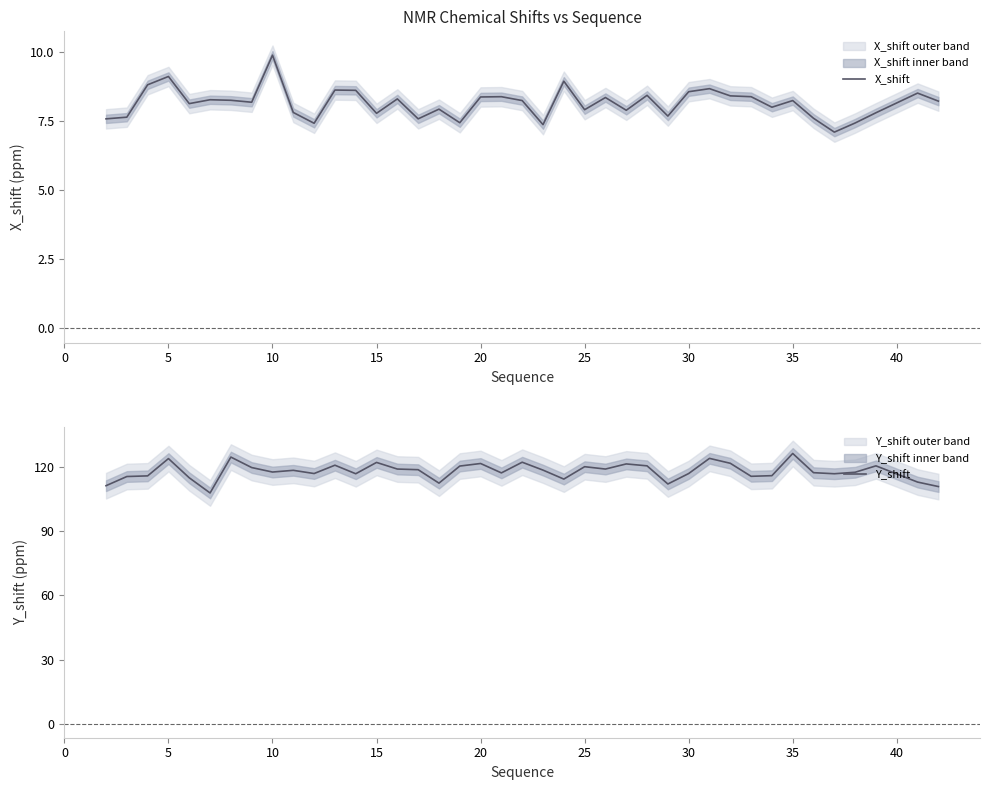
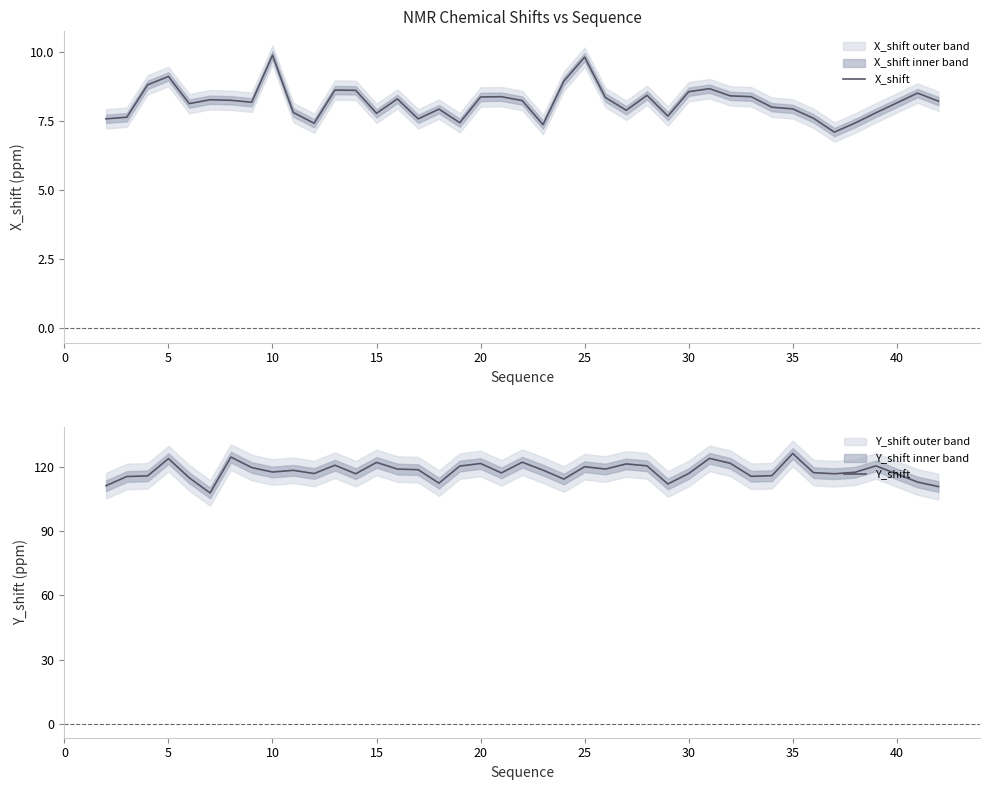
NMR Chemical Shifts vs Sequence, X_shift, 25: 7.9 -> 9.8
NMR Chemical Shifts vs Sequence, X_shift, 35: 8.2 -> 7.9
